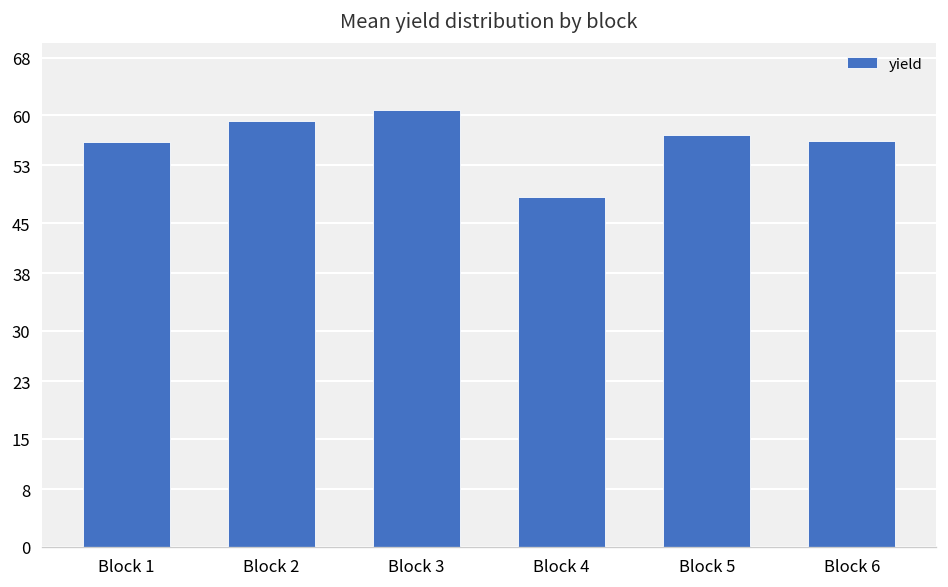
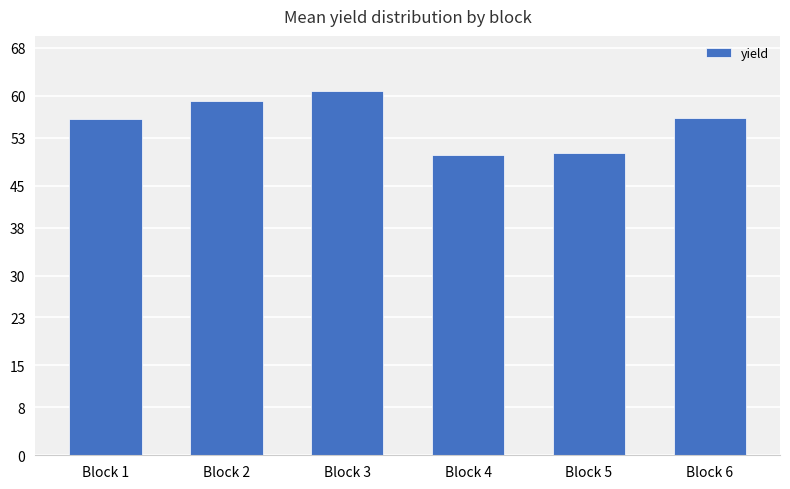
Block 4: 49 -> 50
Block 5: 57 -> 51
